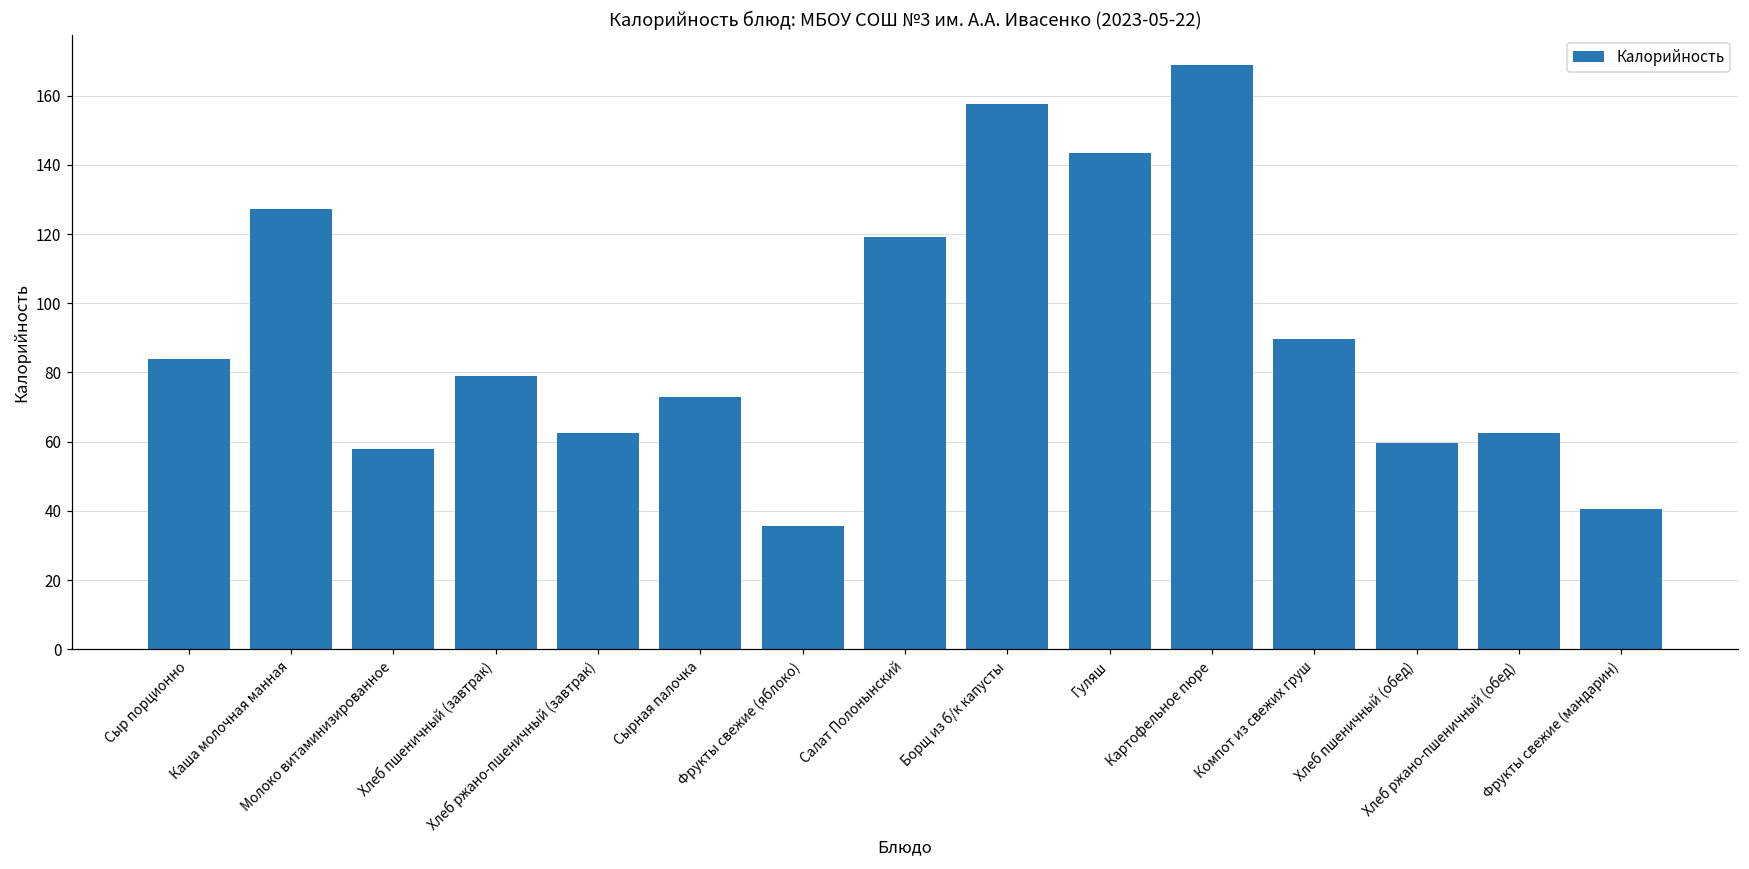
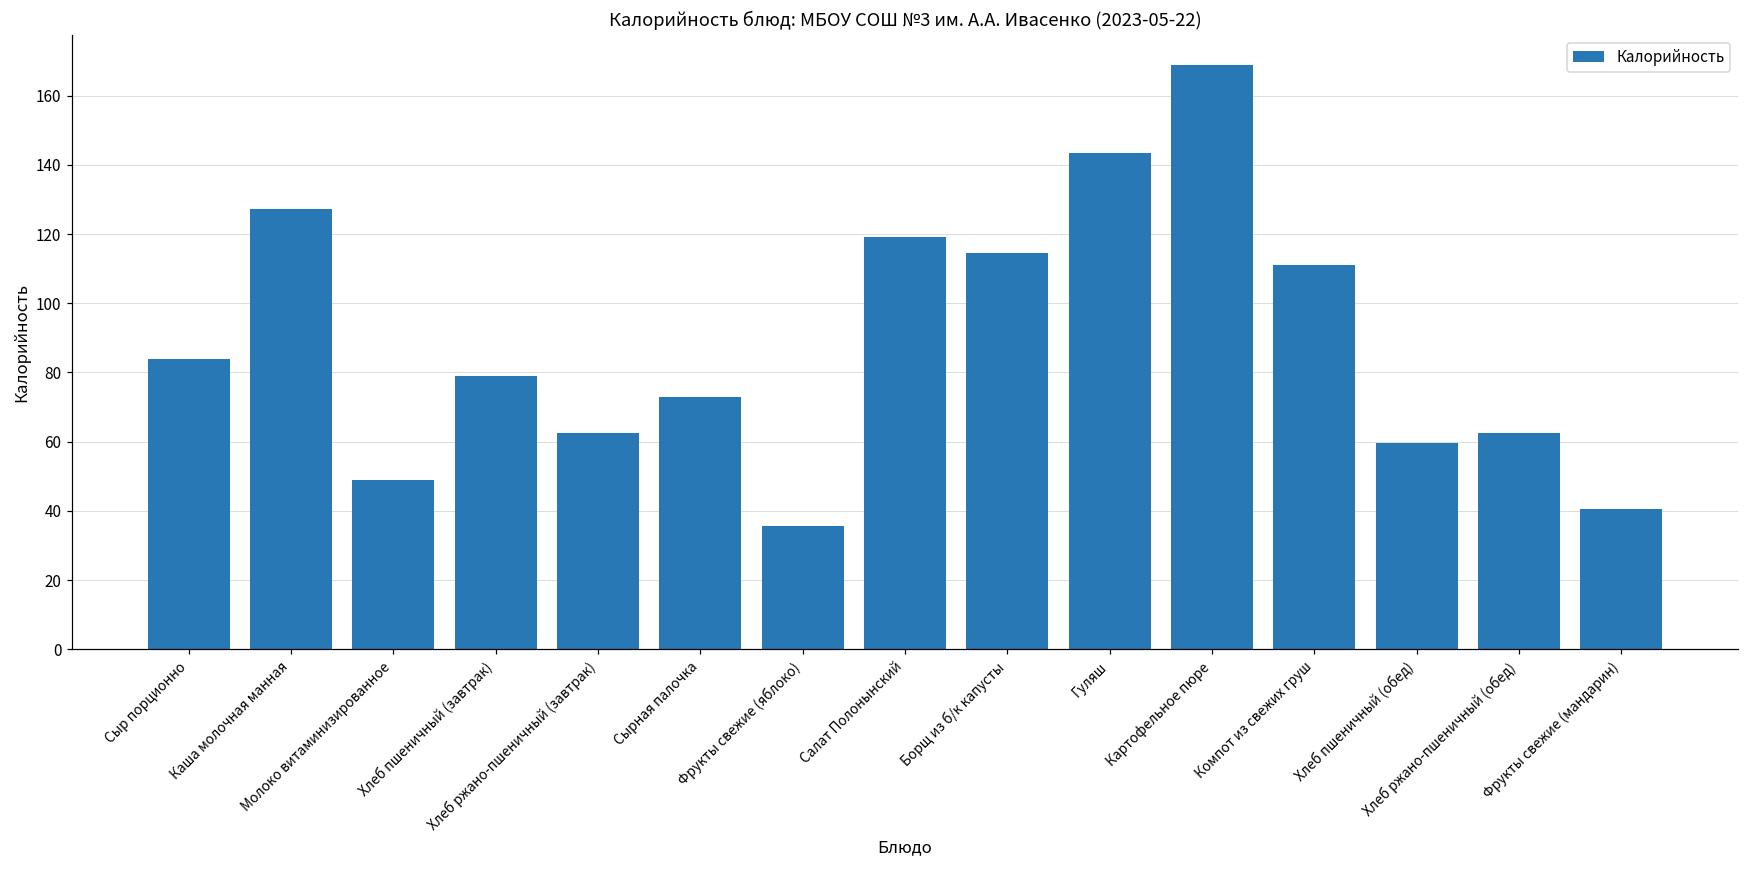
Молоко витаминизированное: 58 -> 49
Борщ из б/к капусты: 158 -> 115
Компот из свежих груш: 90 -> 111
